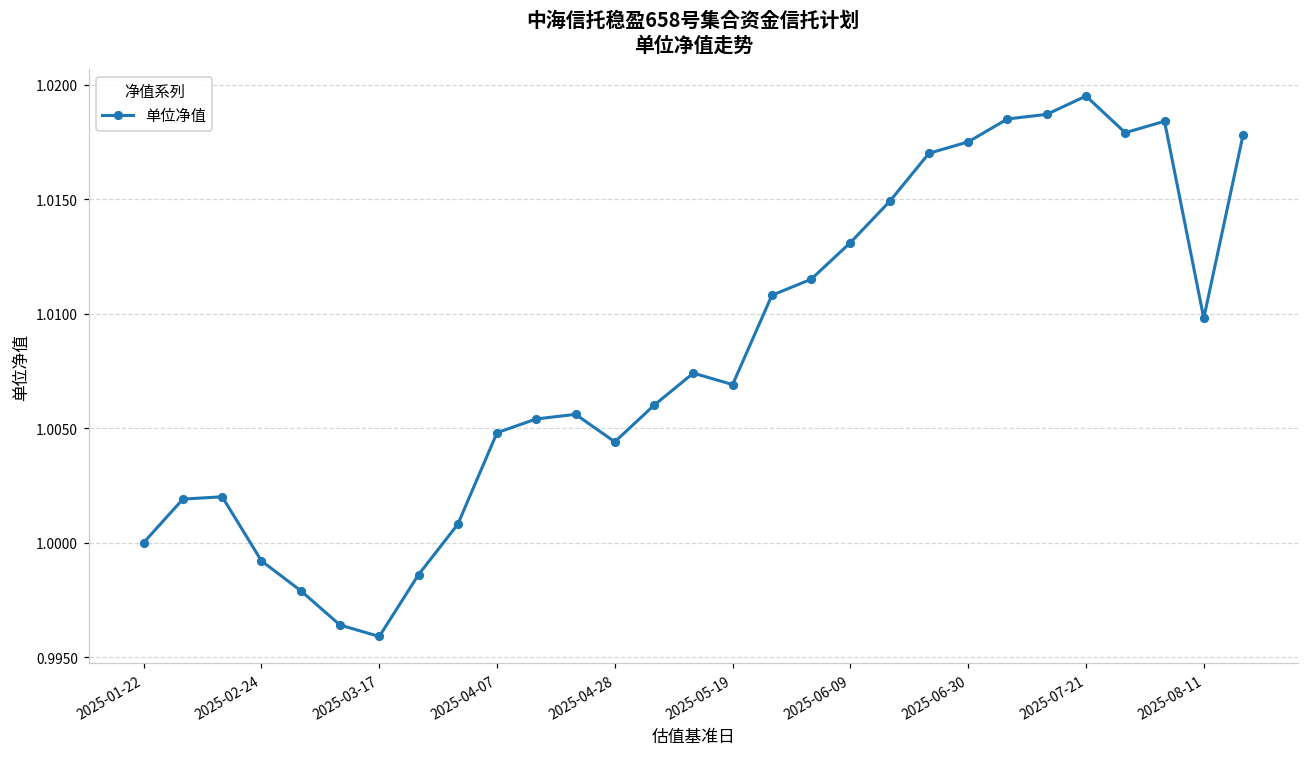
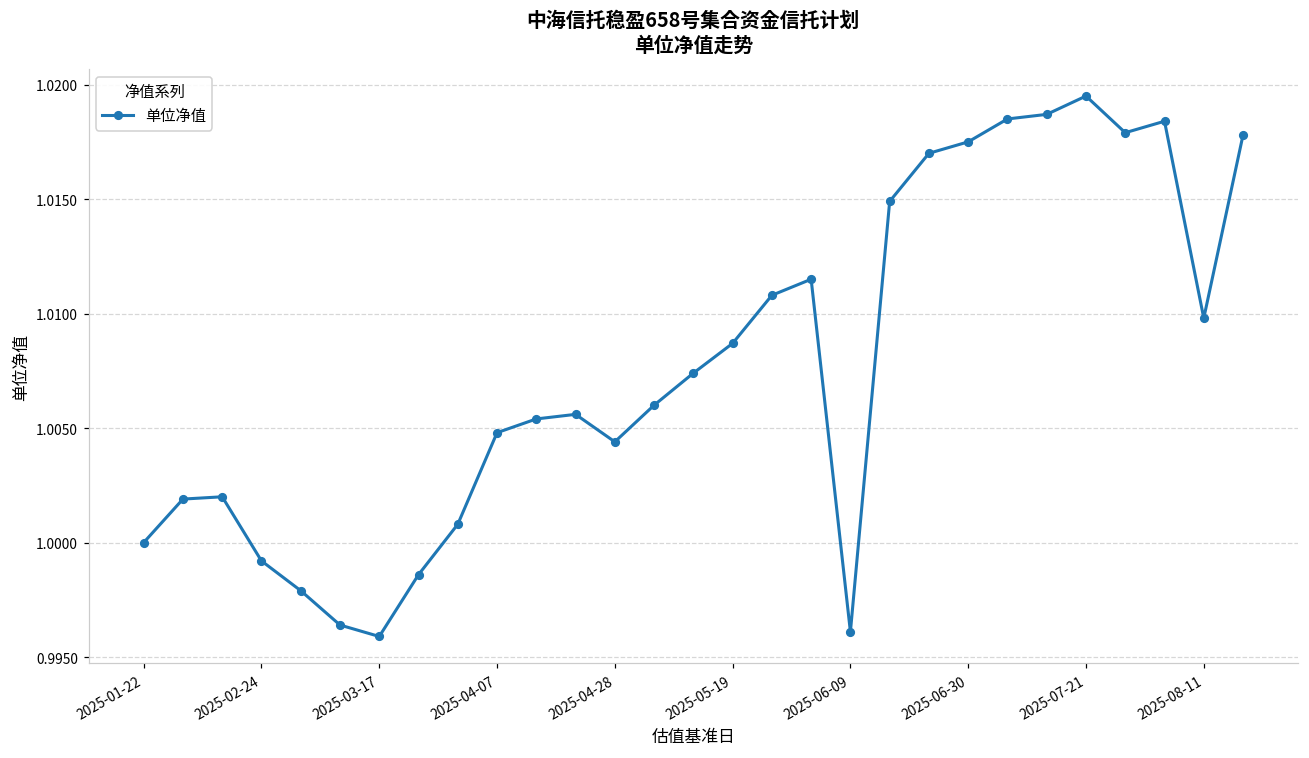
2025-05-19: 1.0069 -> 1.0087
2025-06-09: 1.0131 -> 0.9961
